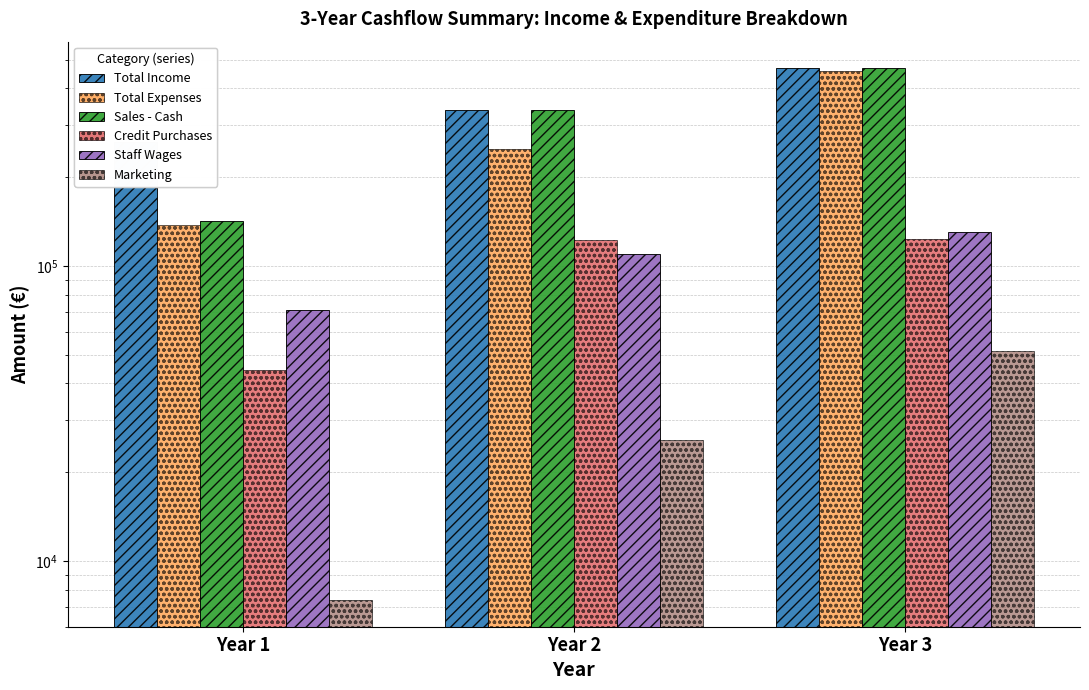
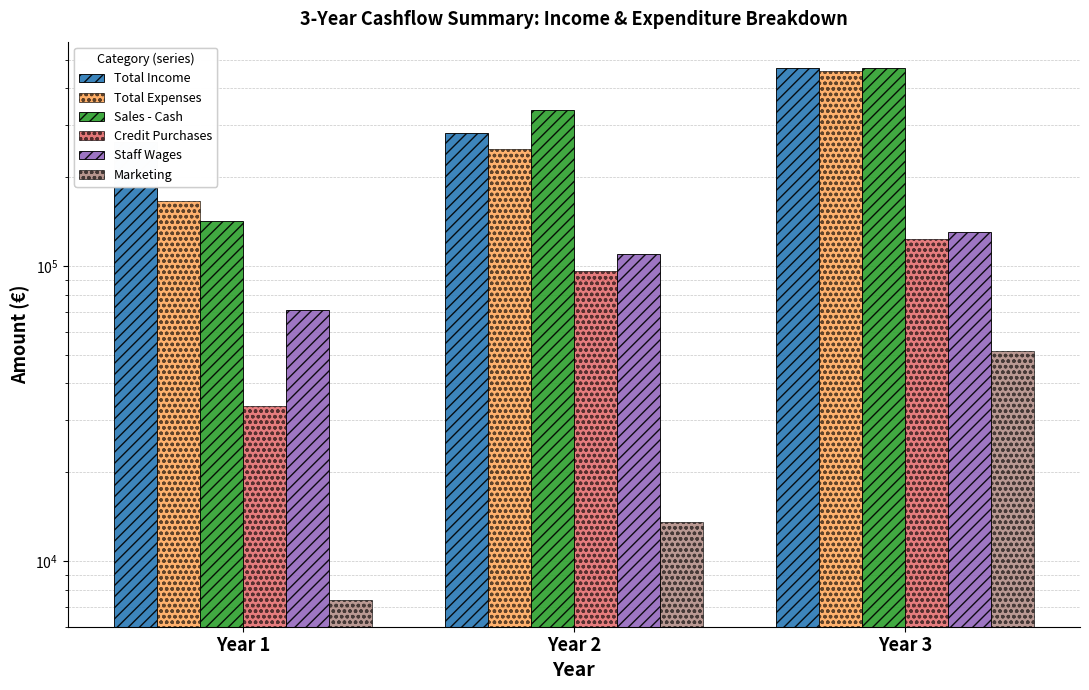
Total Expenses, Year 1: 140000 -> 170000
Credit Purchases, Year 1: 45000 -> 34000
Total Income, Year 2: 340000 -> 280000
Credit Purchases, Year 2: 123000 -> 96000
Marketing, Year 2: 26000 -> 14000
